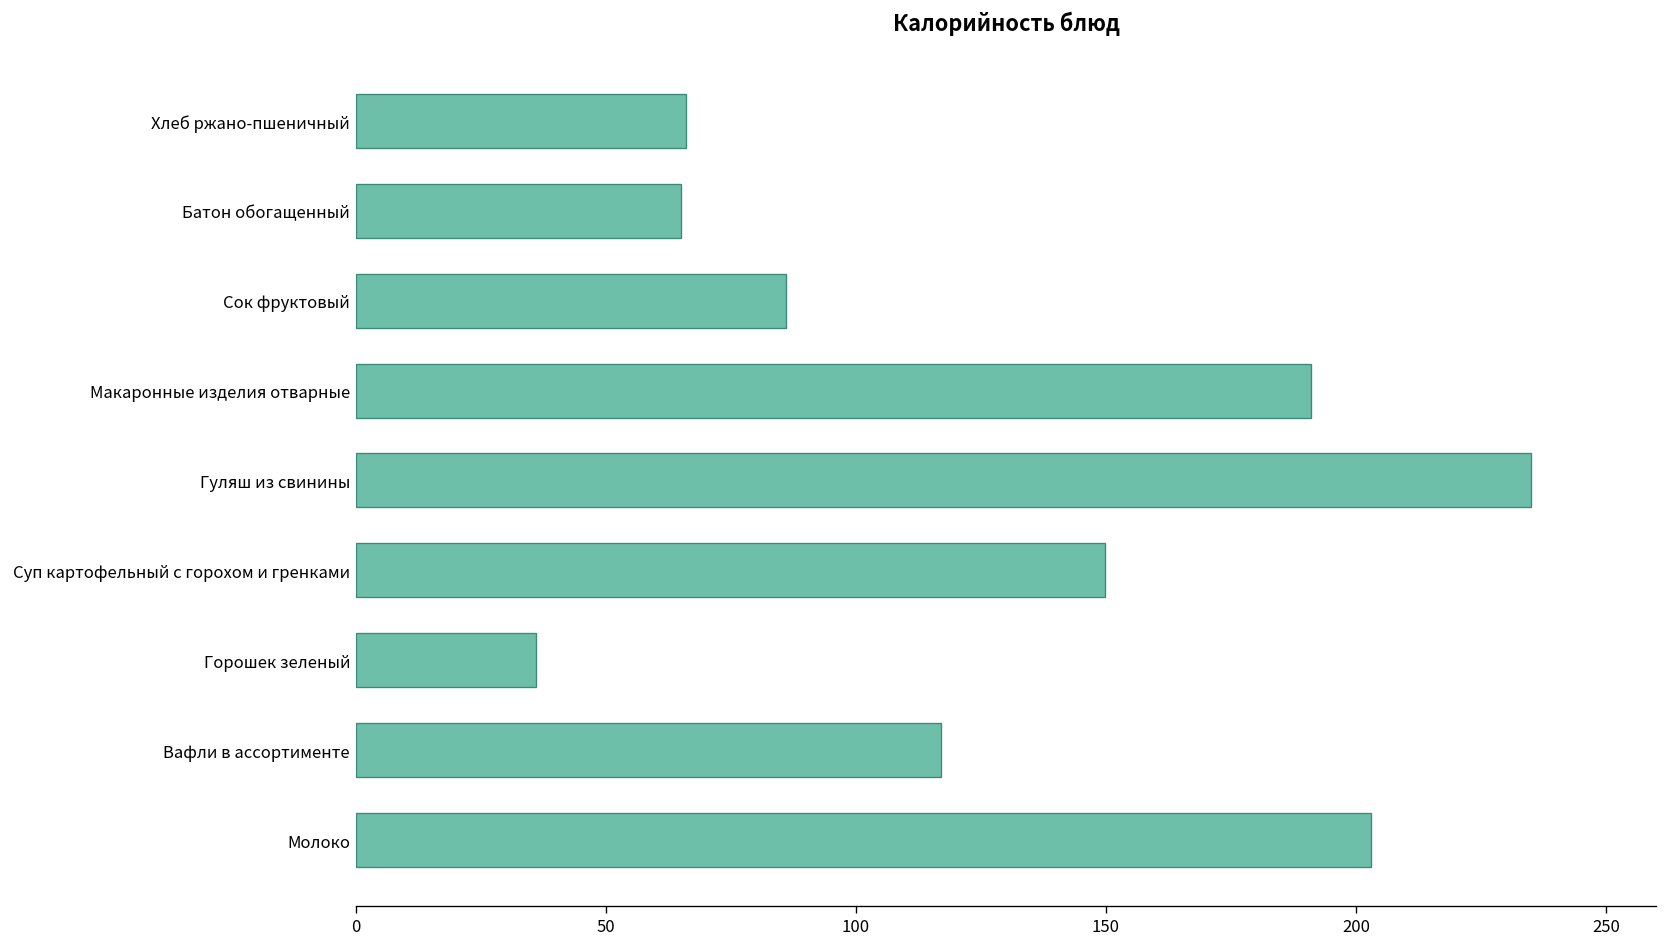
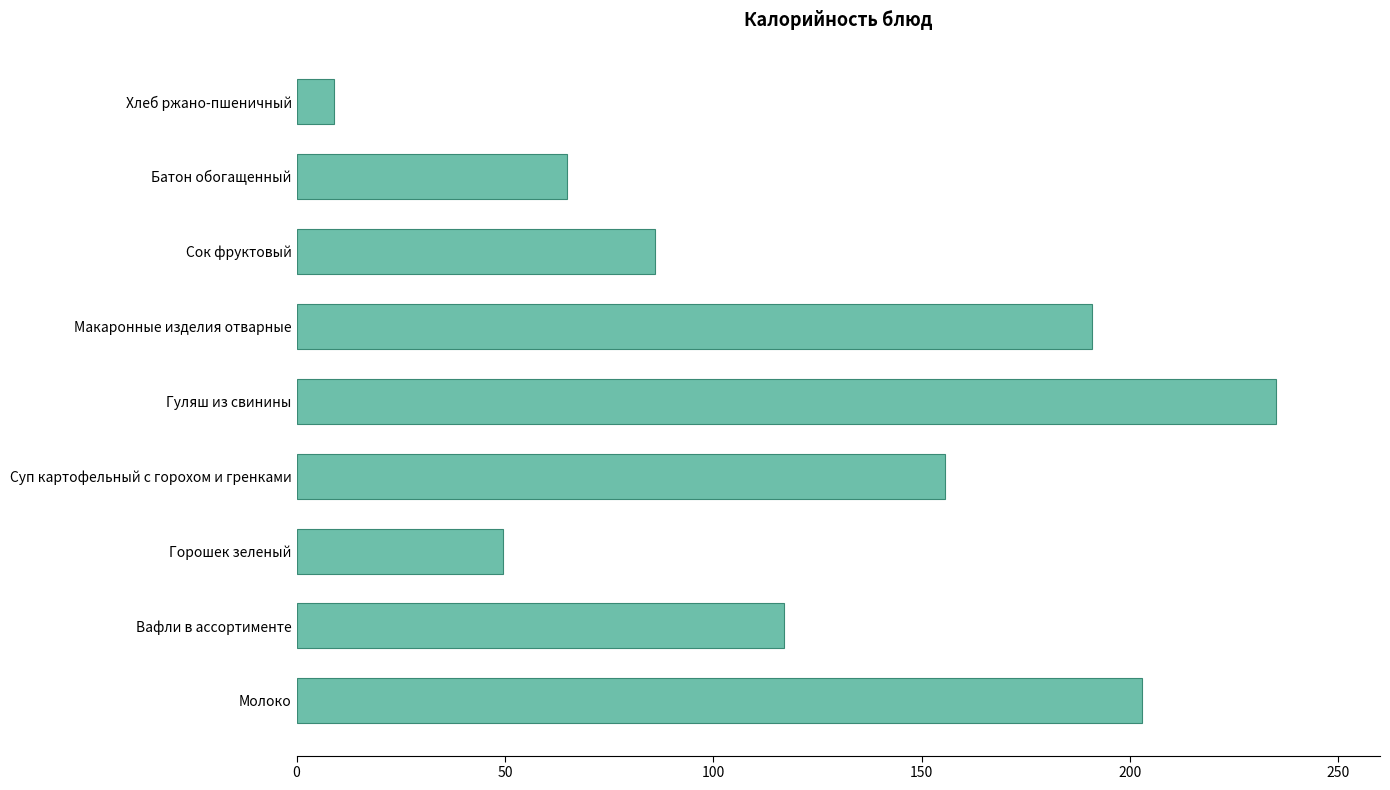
Хлеб ржано-пшеничный: 66 -> 9
Суп картофельный с горохом и гренками: 150 -> 156
Горошек зеленый: 36 -> 50
